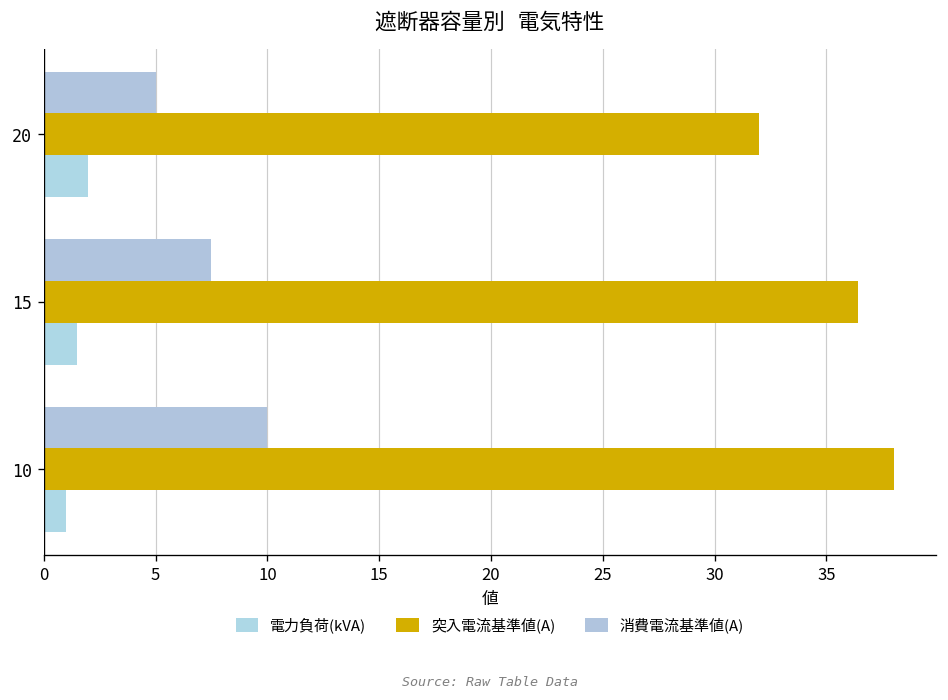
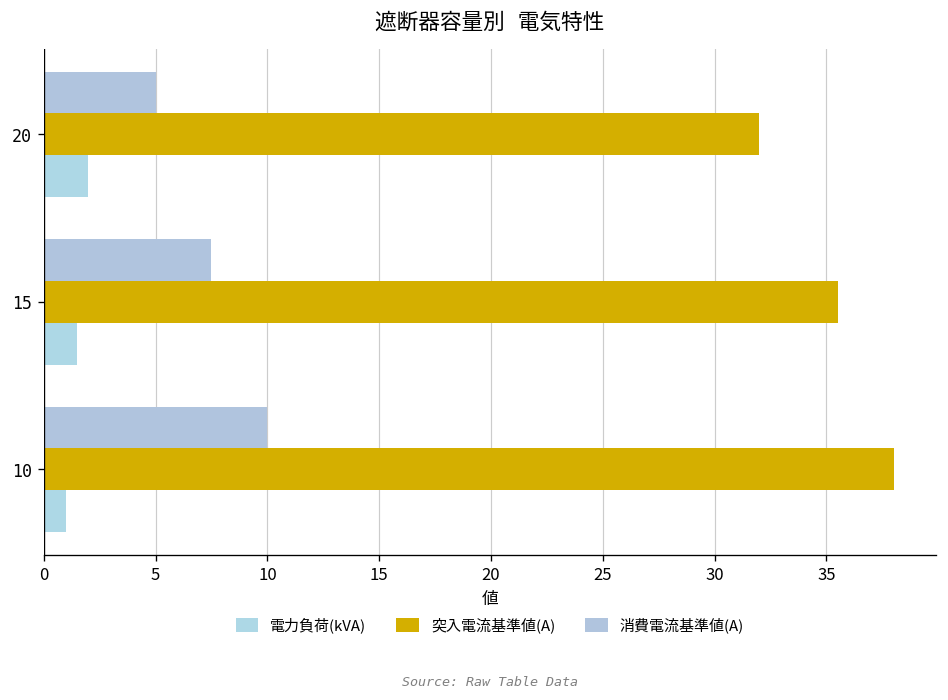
突入電流基準値(A), 15: 36.4 -> 35.5
